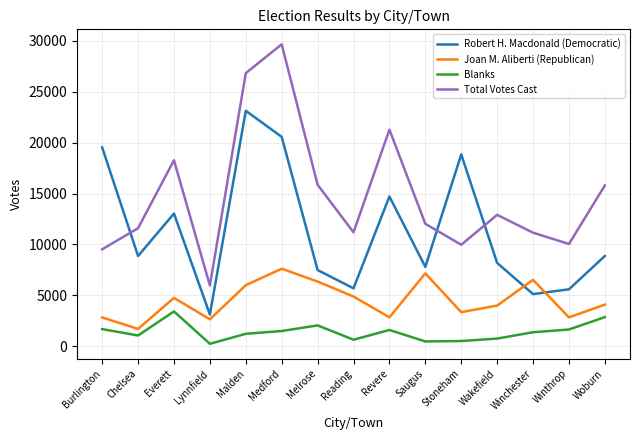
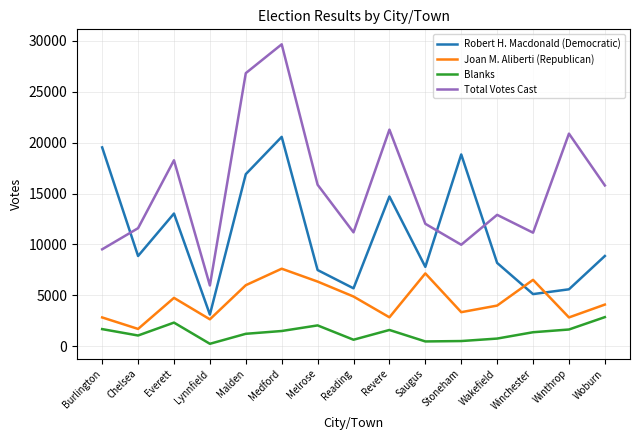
Blanks, Everett: 3400 -> 2300
Robert H. Macdonald (Democratic), Malden: 23100 -> 16900
Total Votes Cast, Winthrop: 10000 -> 20900
